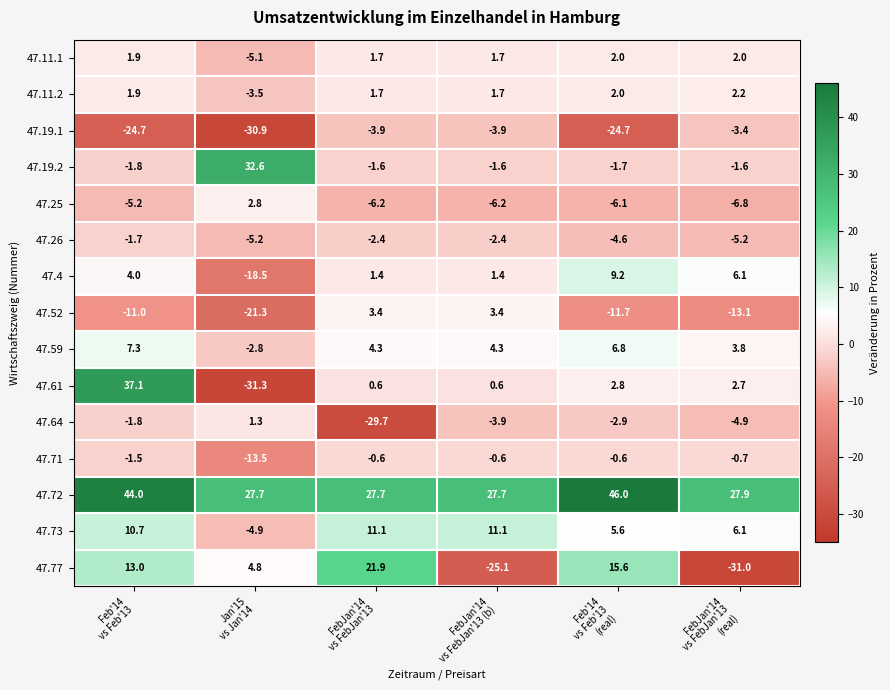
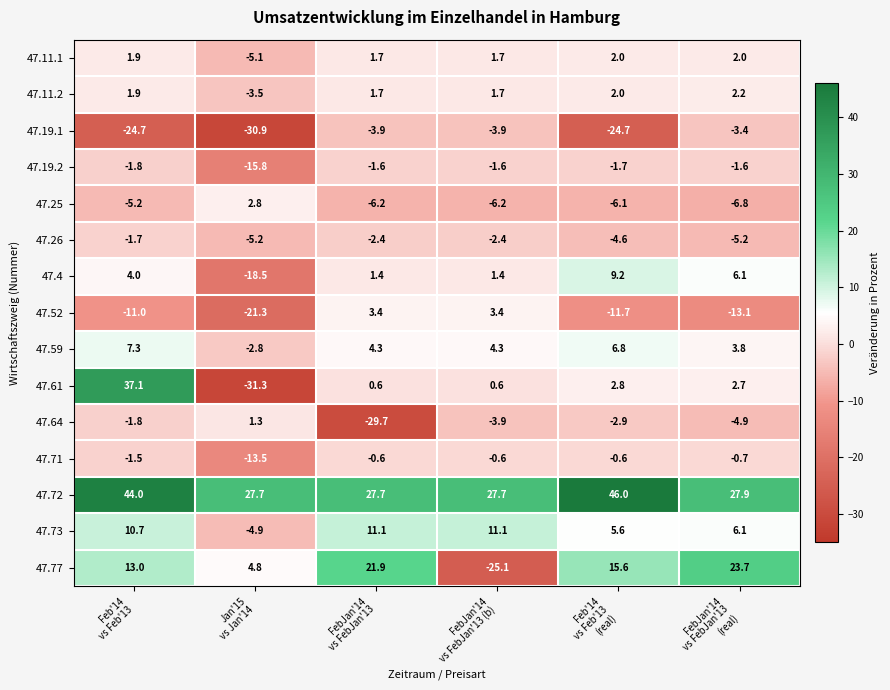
47.19.2, Jan'15 vs Jan'14: 32.6 -> -15.8
47.77, FebJan'14 vs FebJan'13 (real): -31.0 -> 23.7
